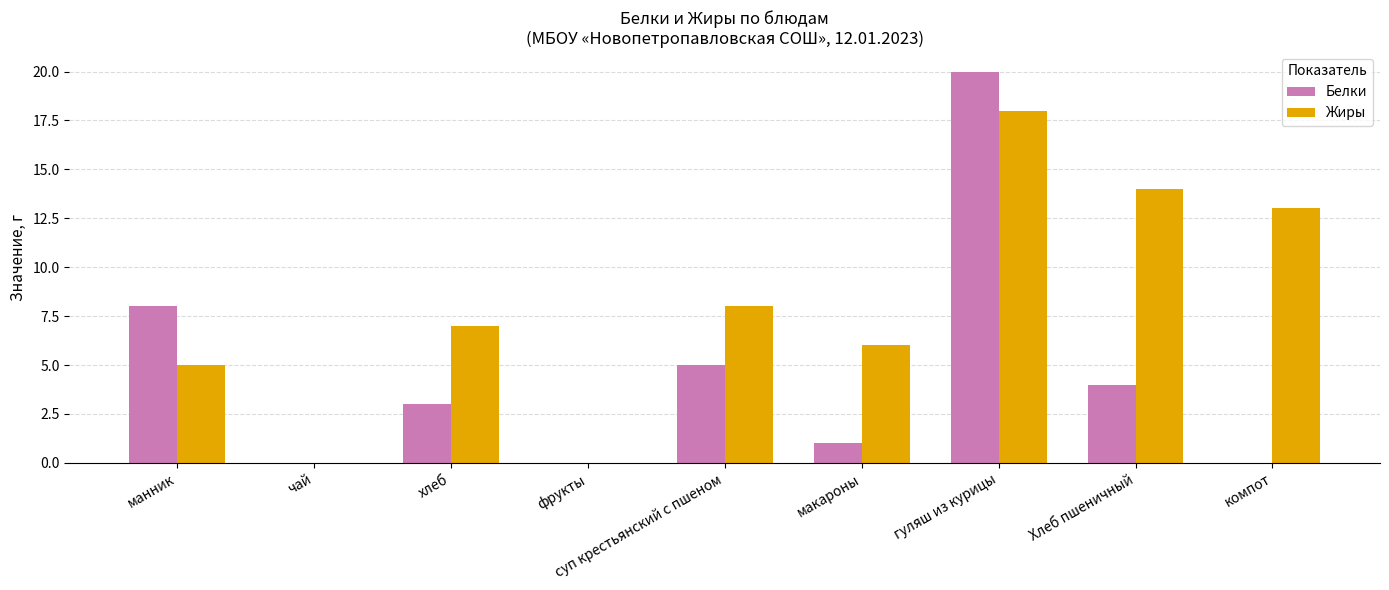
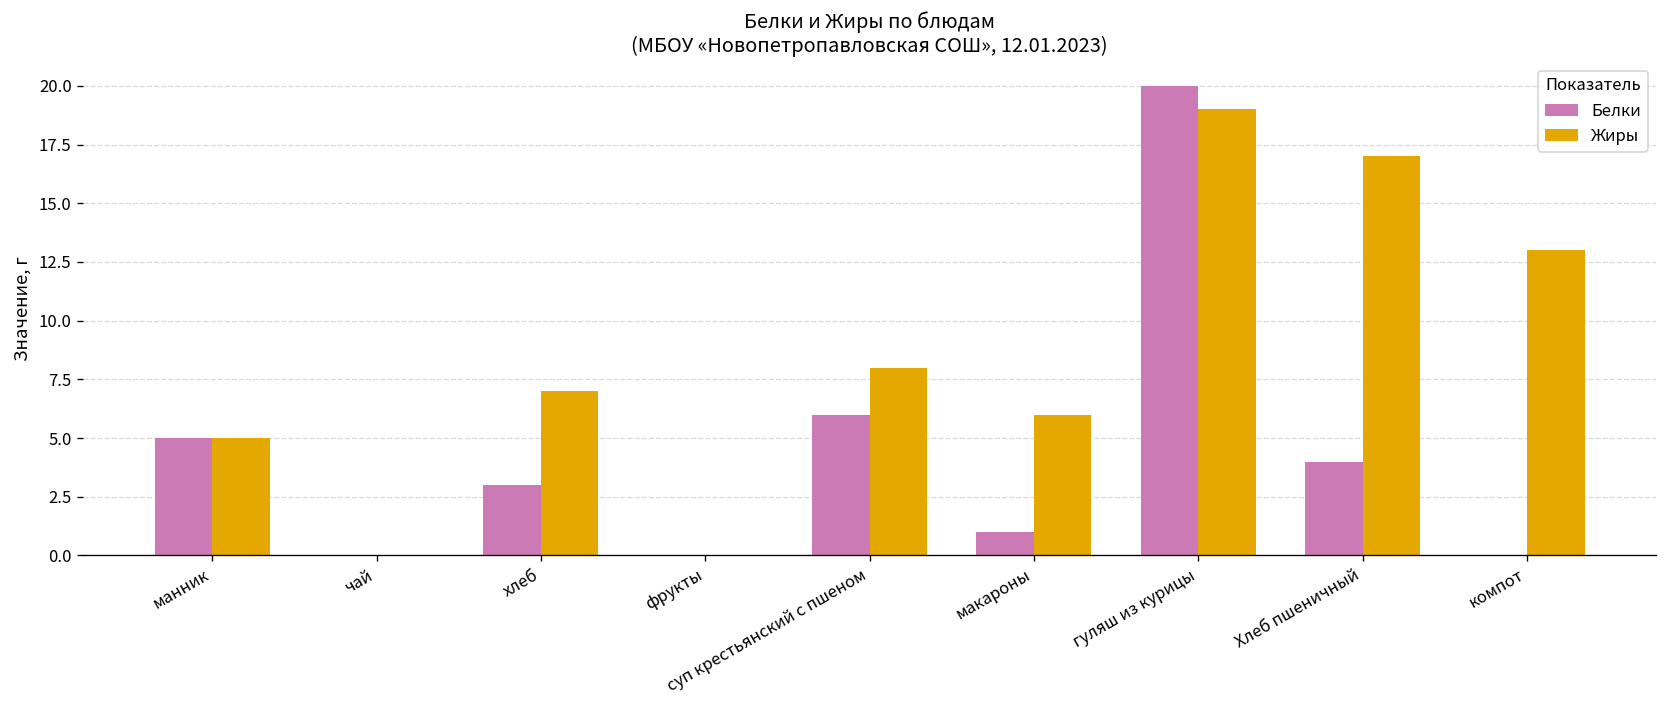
Белки, манник: 8 -> 5
Белки, суп крестьянский с пшеном: 5 -> 6
Жиры, гуляш из курицы: 18 -> 19
Жиры, Хлеб пшеничный: 14 -> 17
